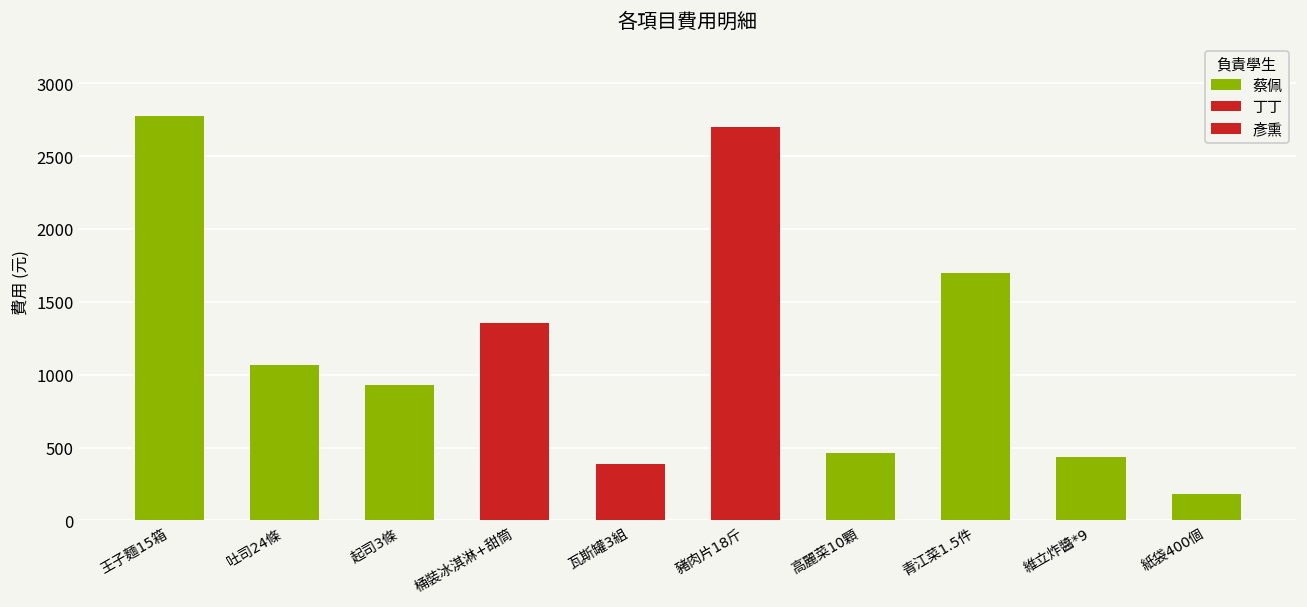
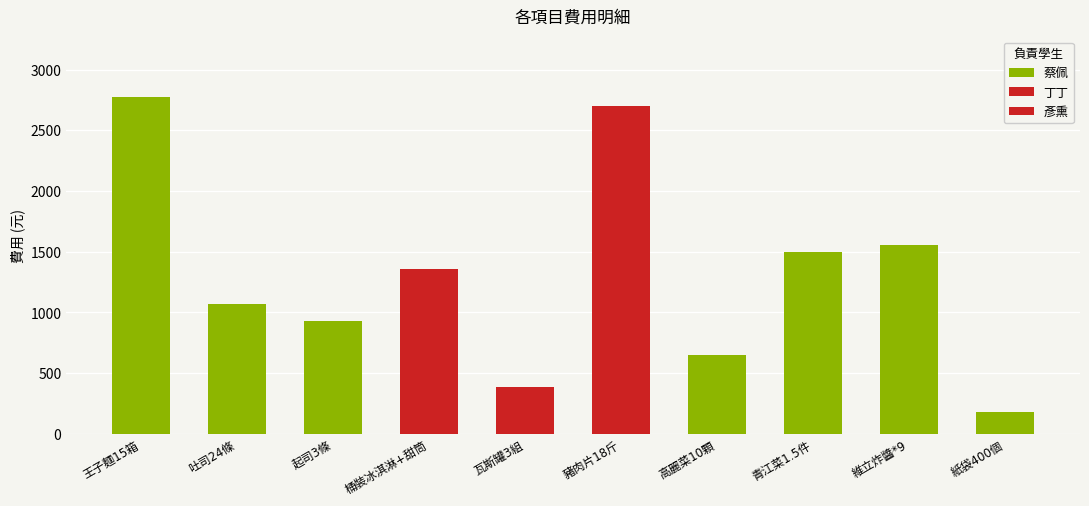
高麗菜10顆: 460 -> 650
青江菜1.5件: 1700 -> 1500
維立炸醬*9: 440 -> 1560
